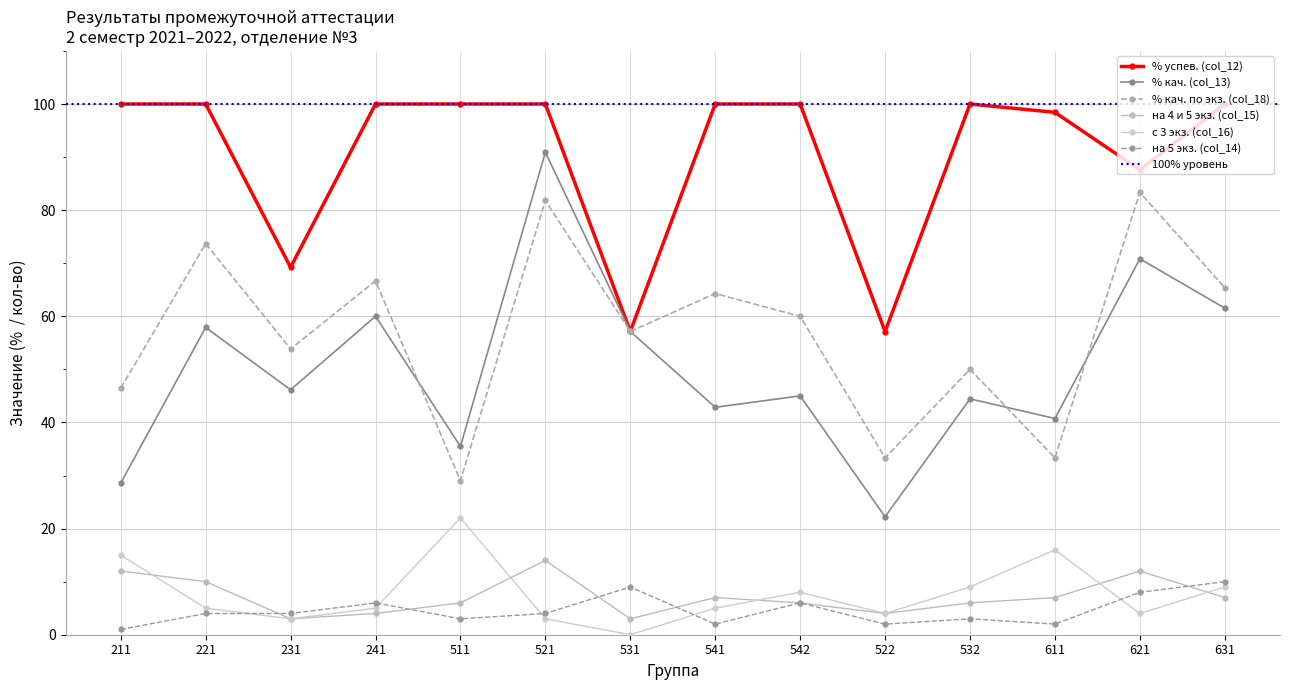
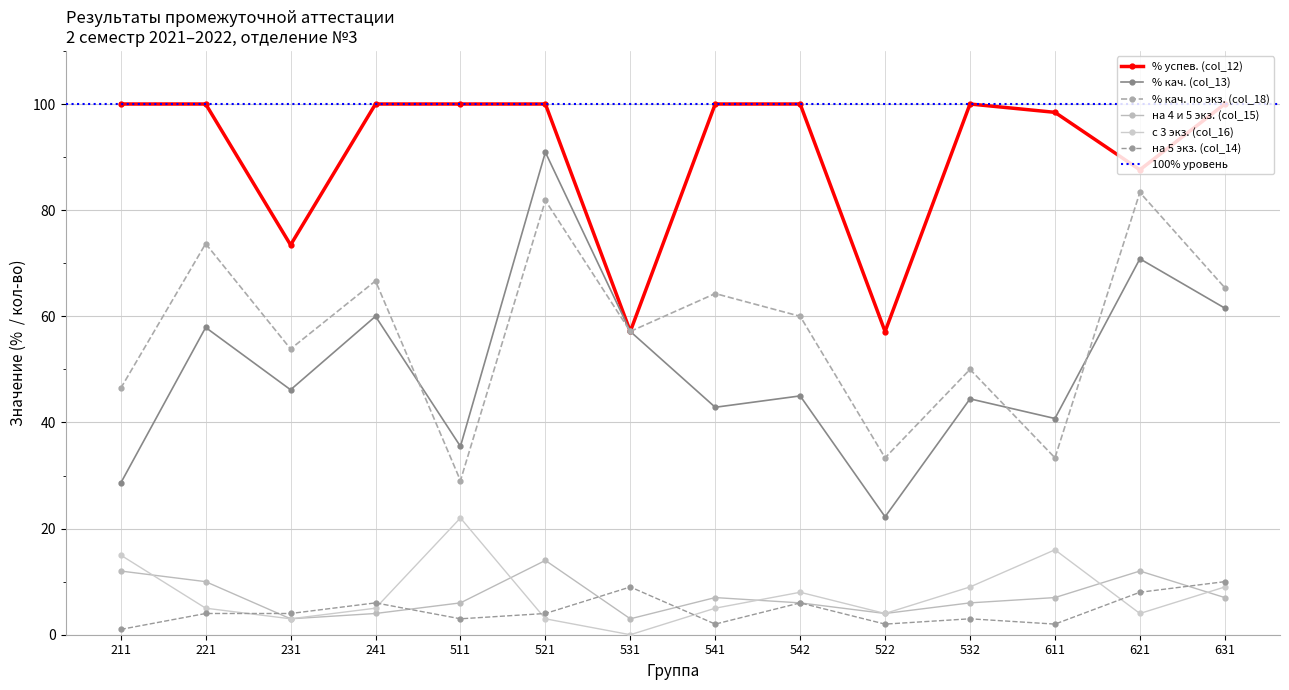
% успев. (col_12), 231: 69 -> 73
